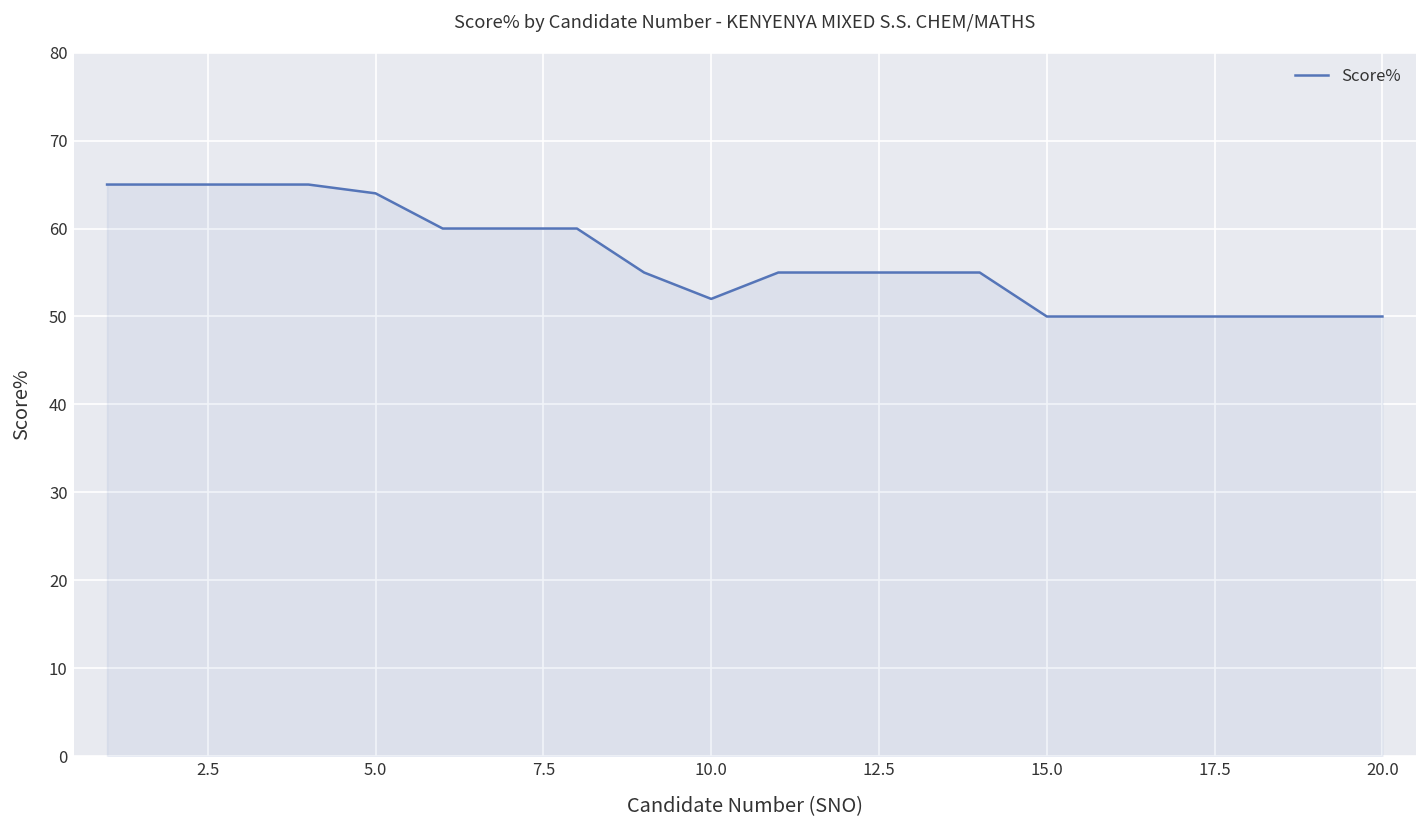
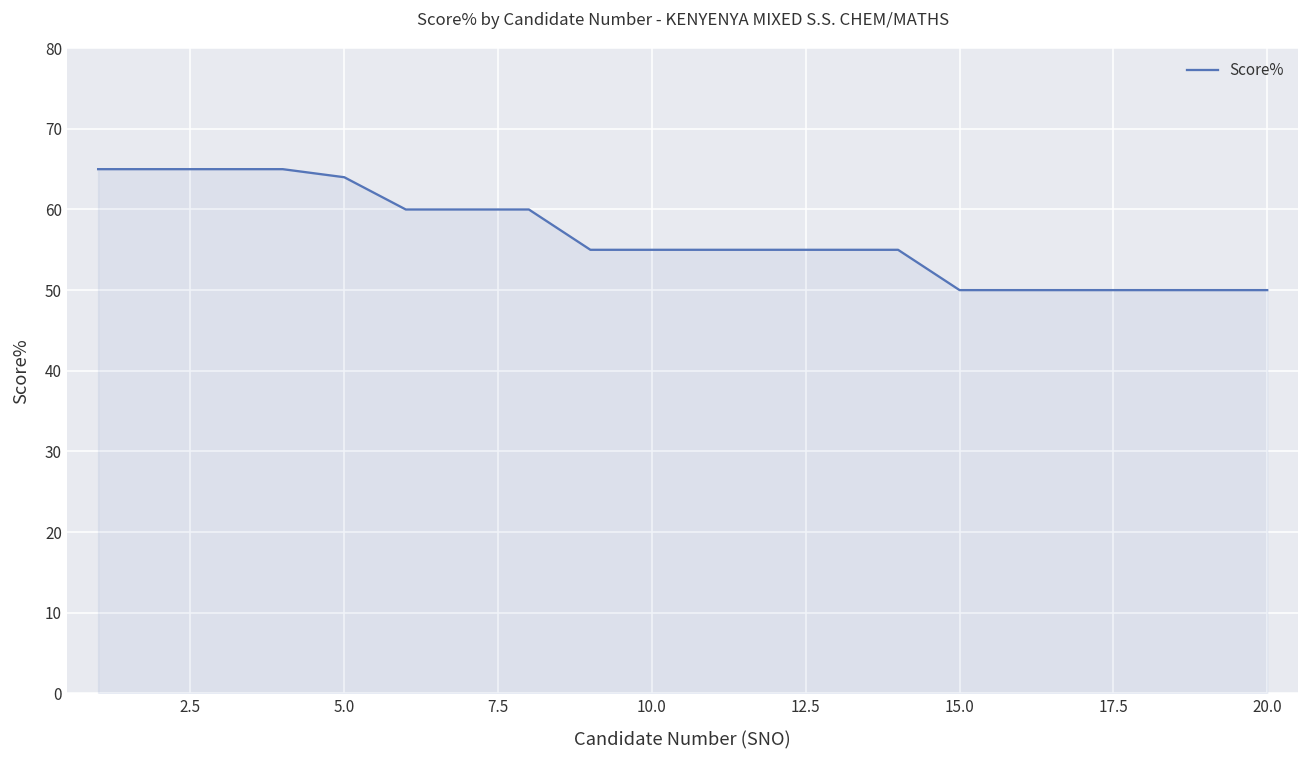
10.0: 52 -> 55
